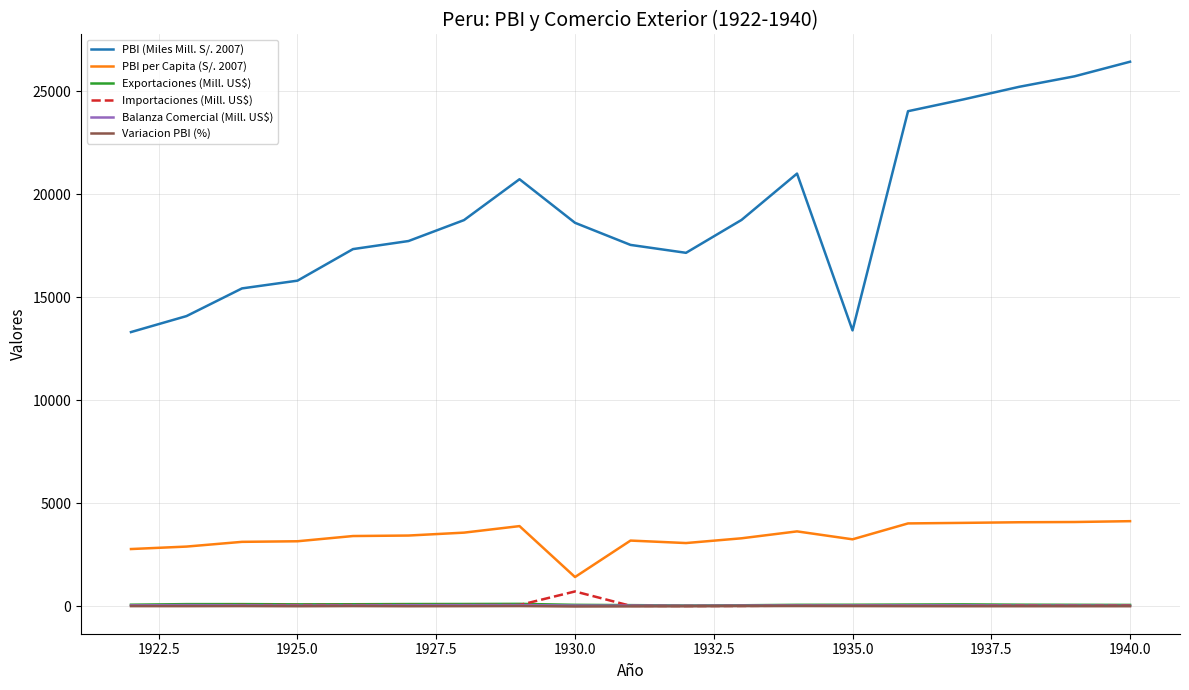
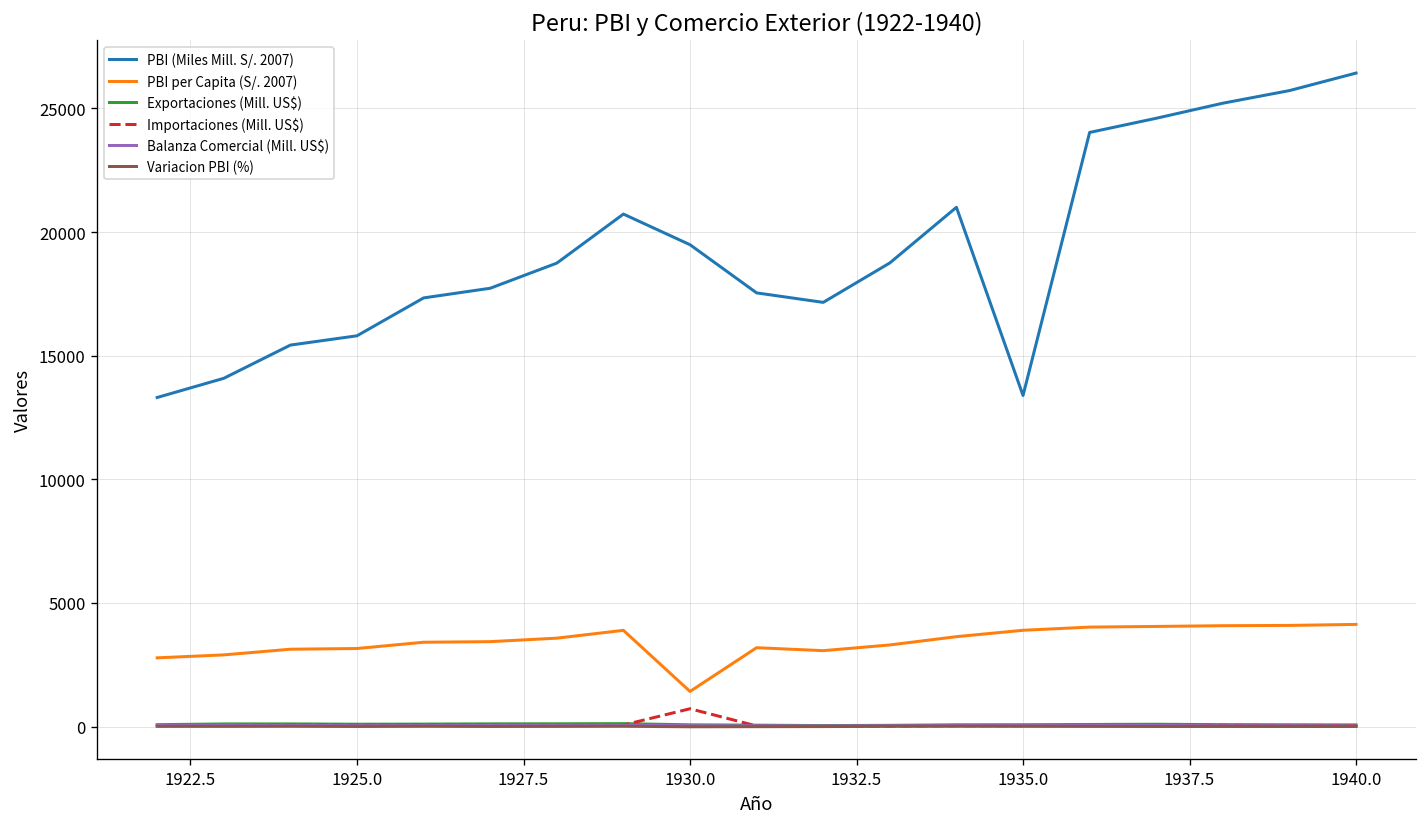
PBI (Miles Mill. S/. 2007), 1930.0: 18600 -> 19500
PBI per Capita (S/. 2007), 1935.0: 3300 -> 3900
